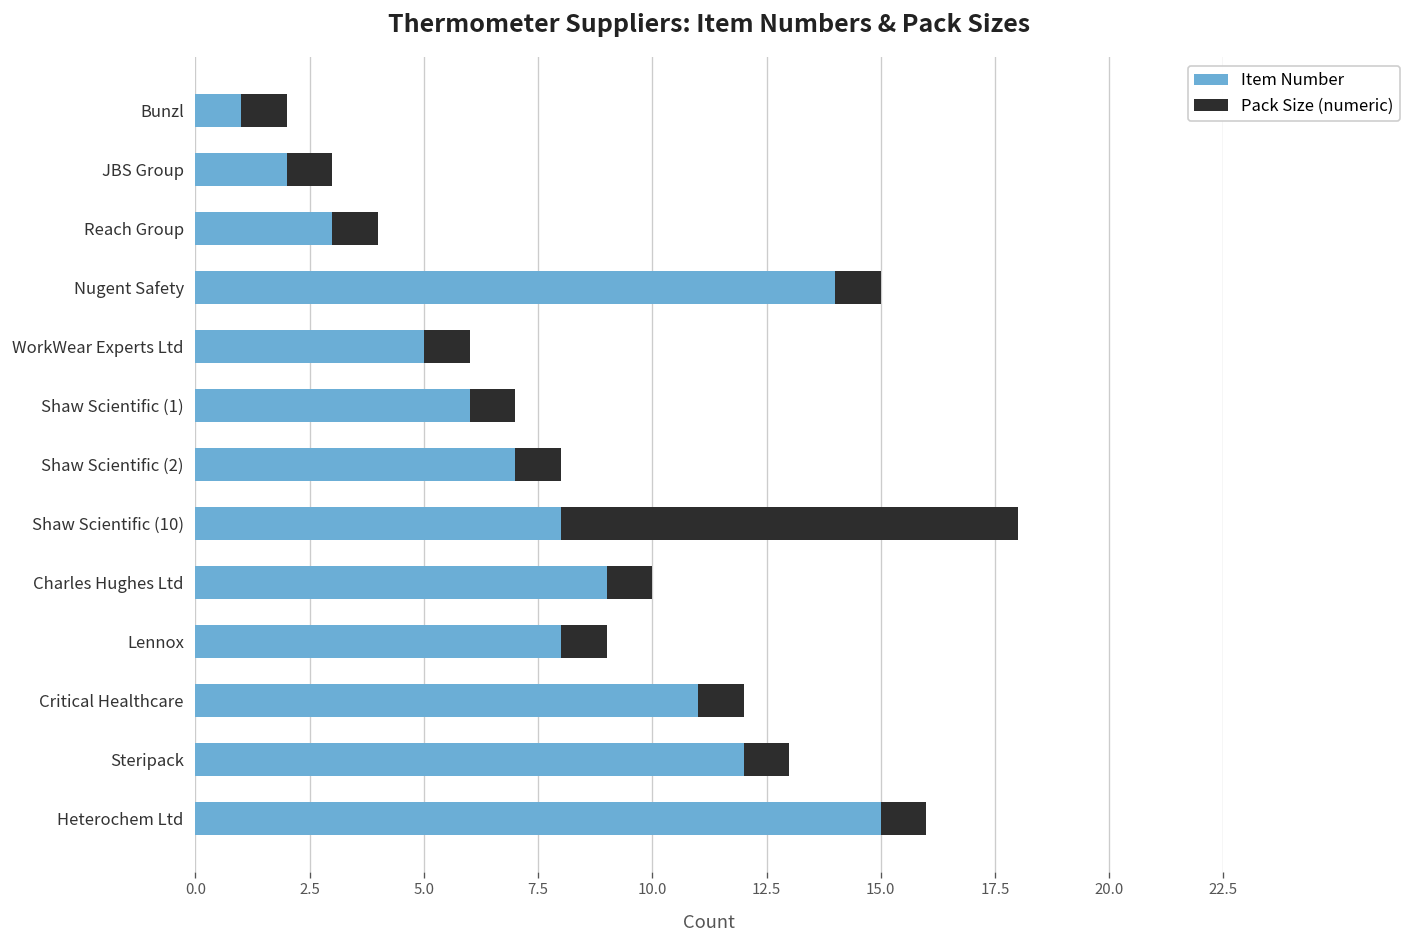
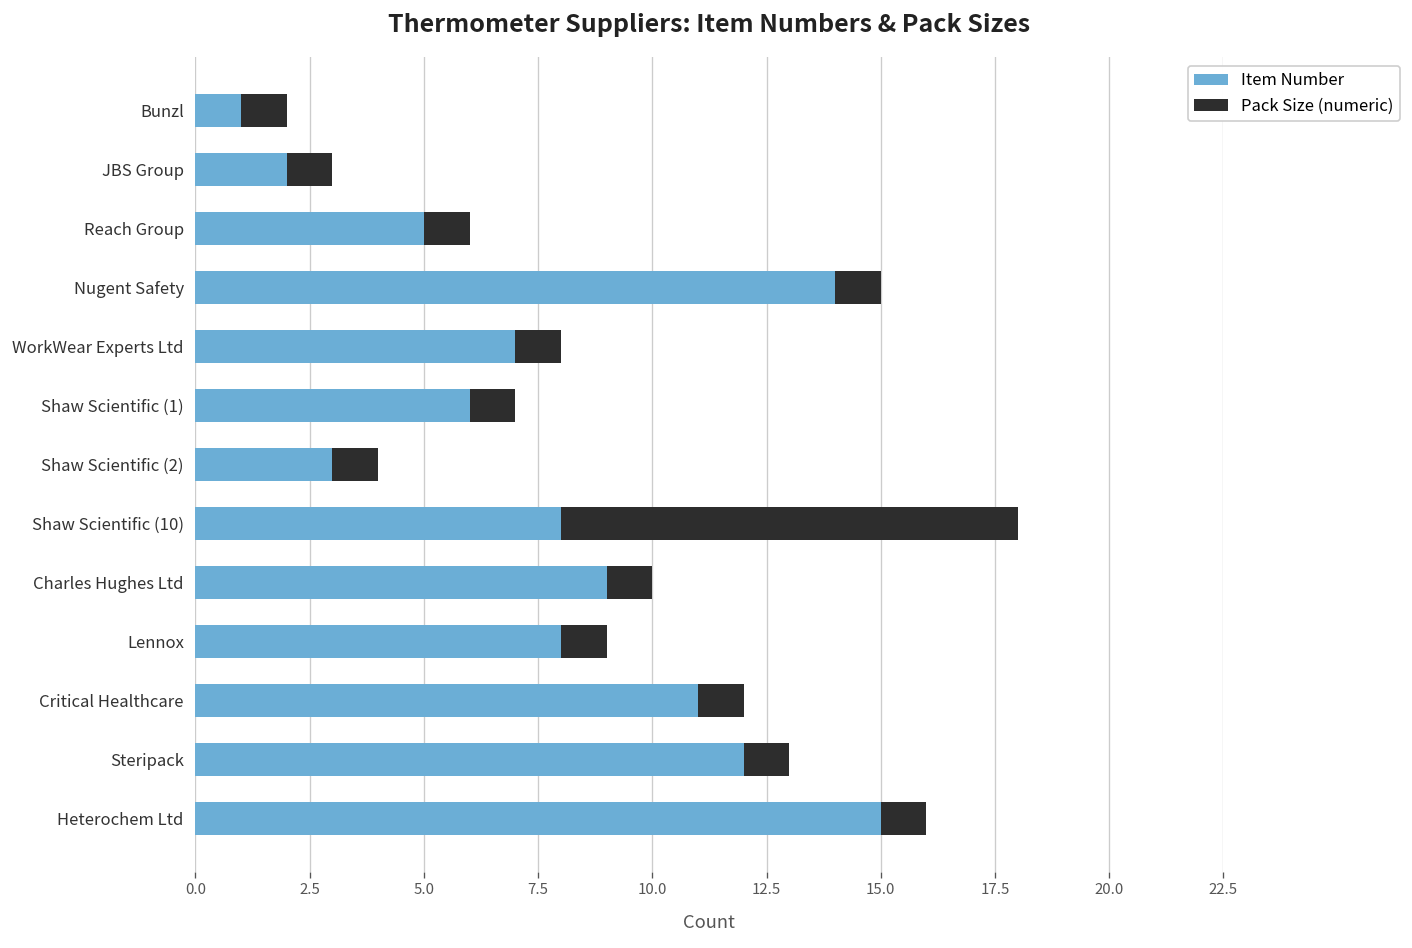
Item Number, Reach Group: 3 -> 5
Item Number, WorkWear Experts Ltd: 5 -> 7
Item Number, Shaw Scientific (2): 7 -> 3
